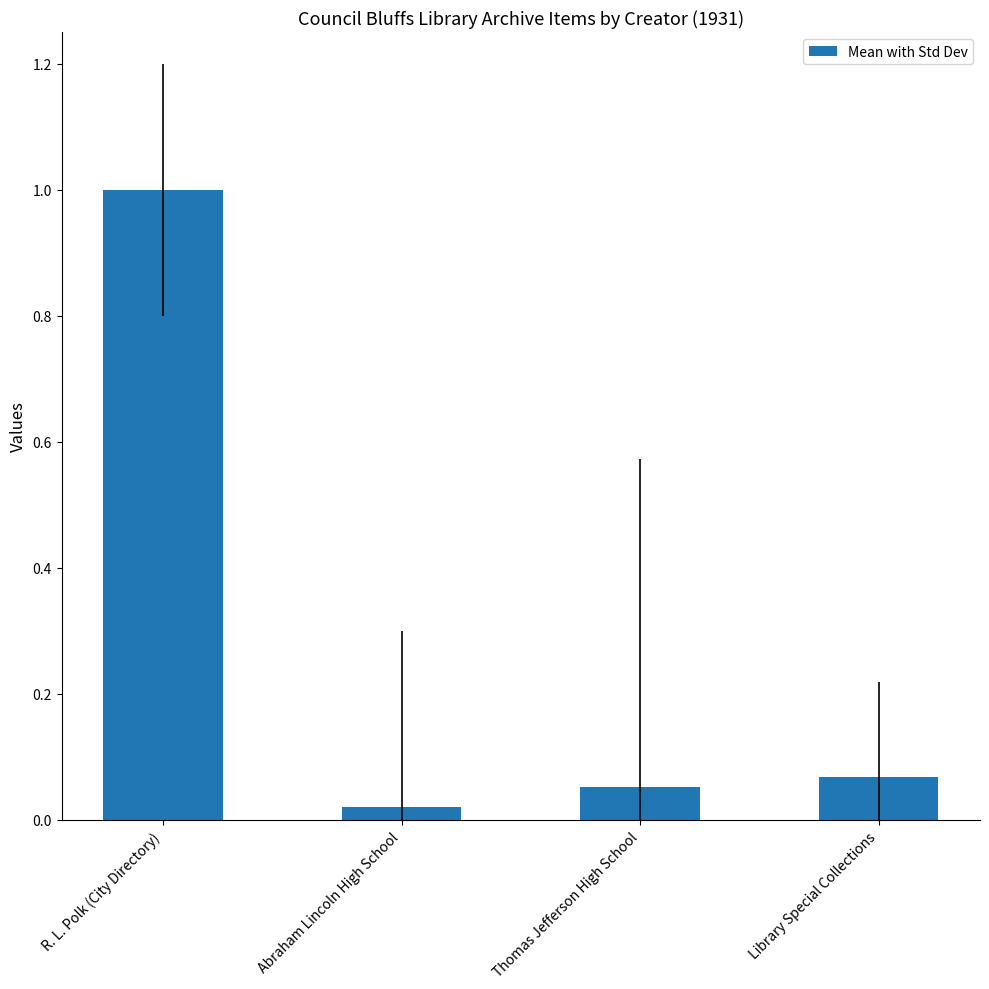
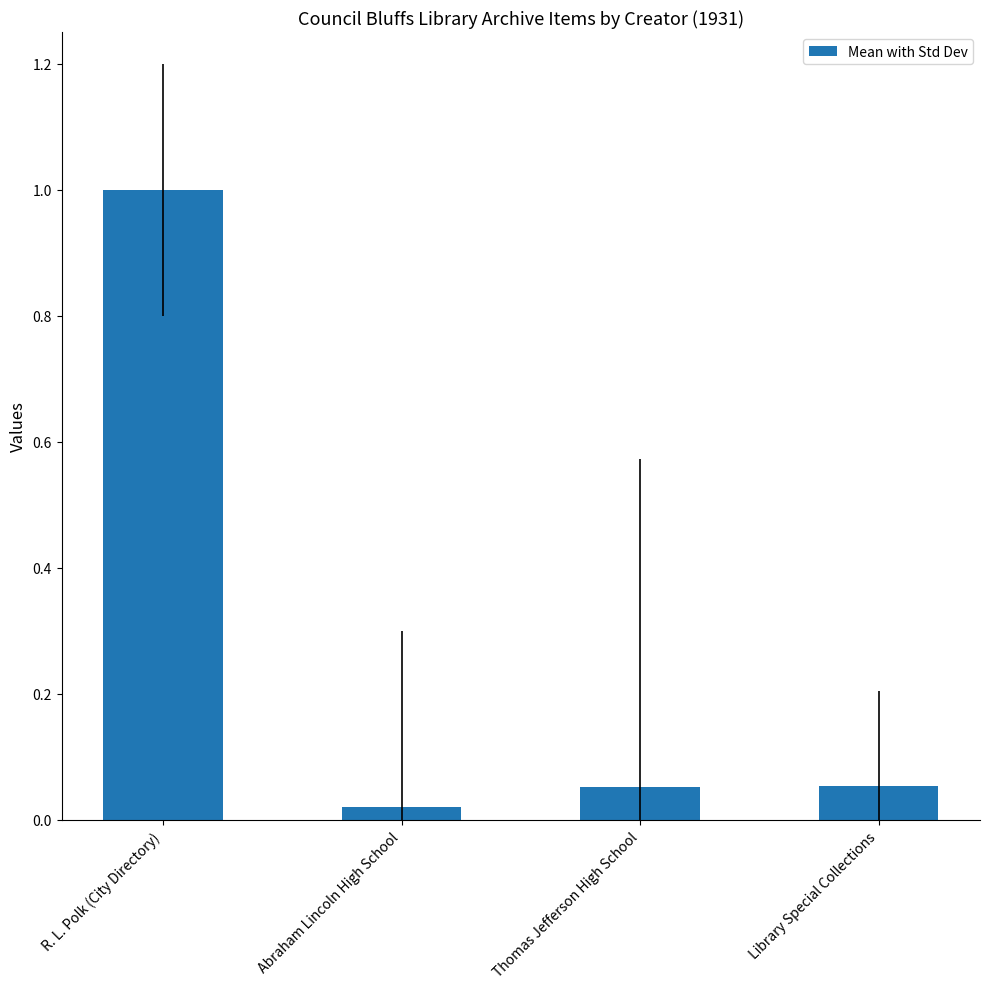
Library Special Collections: 0.07 -> 0.05
